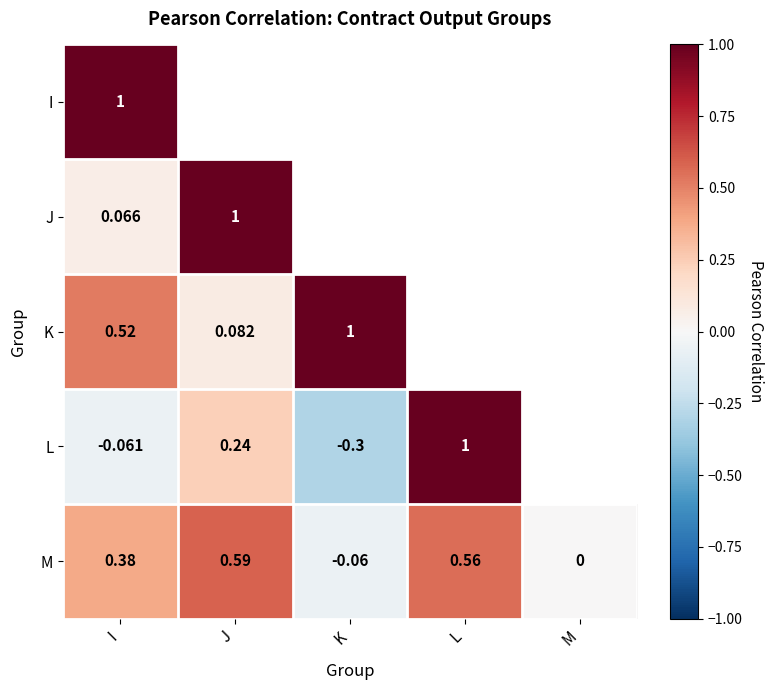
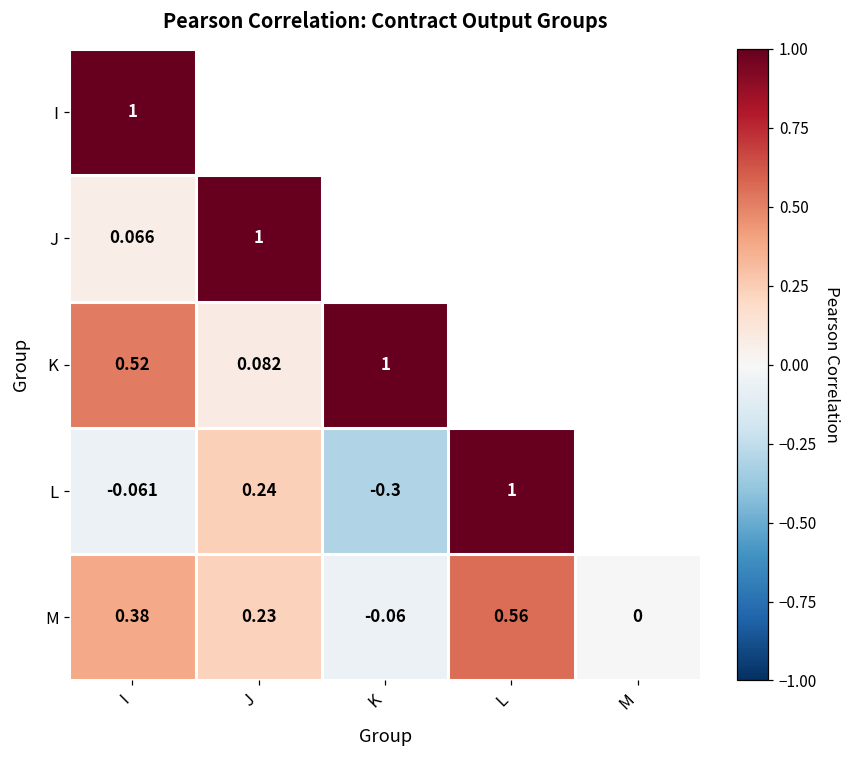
M, J: 0.59 -> 0.23
